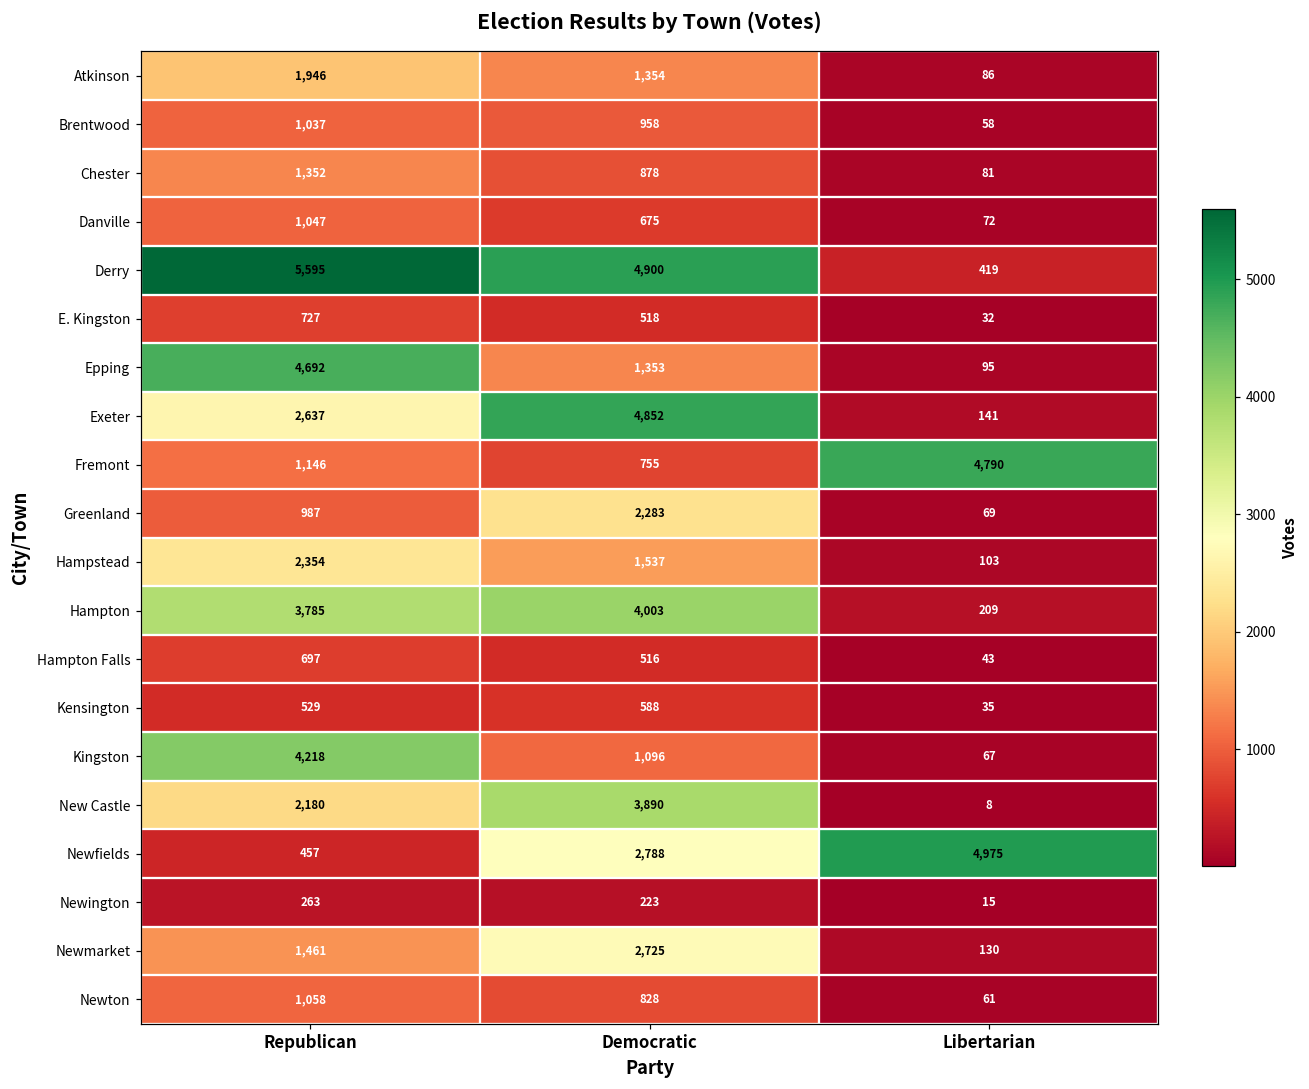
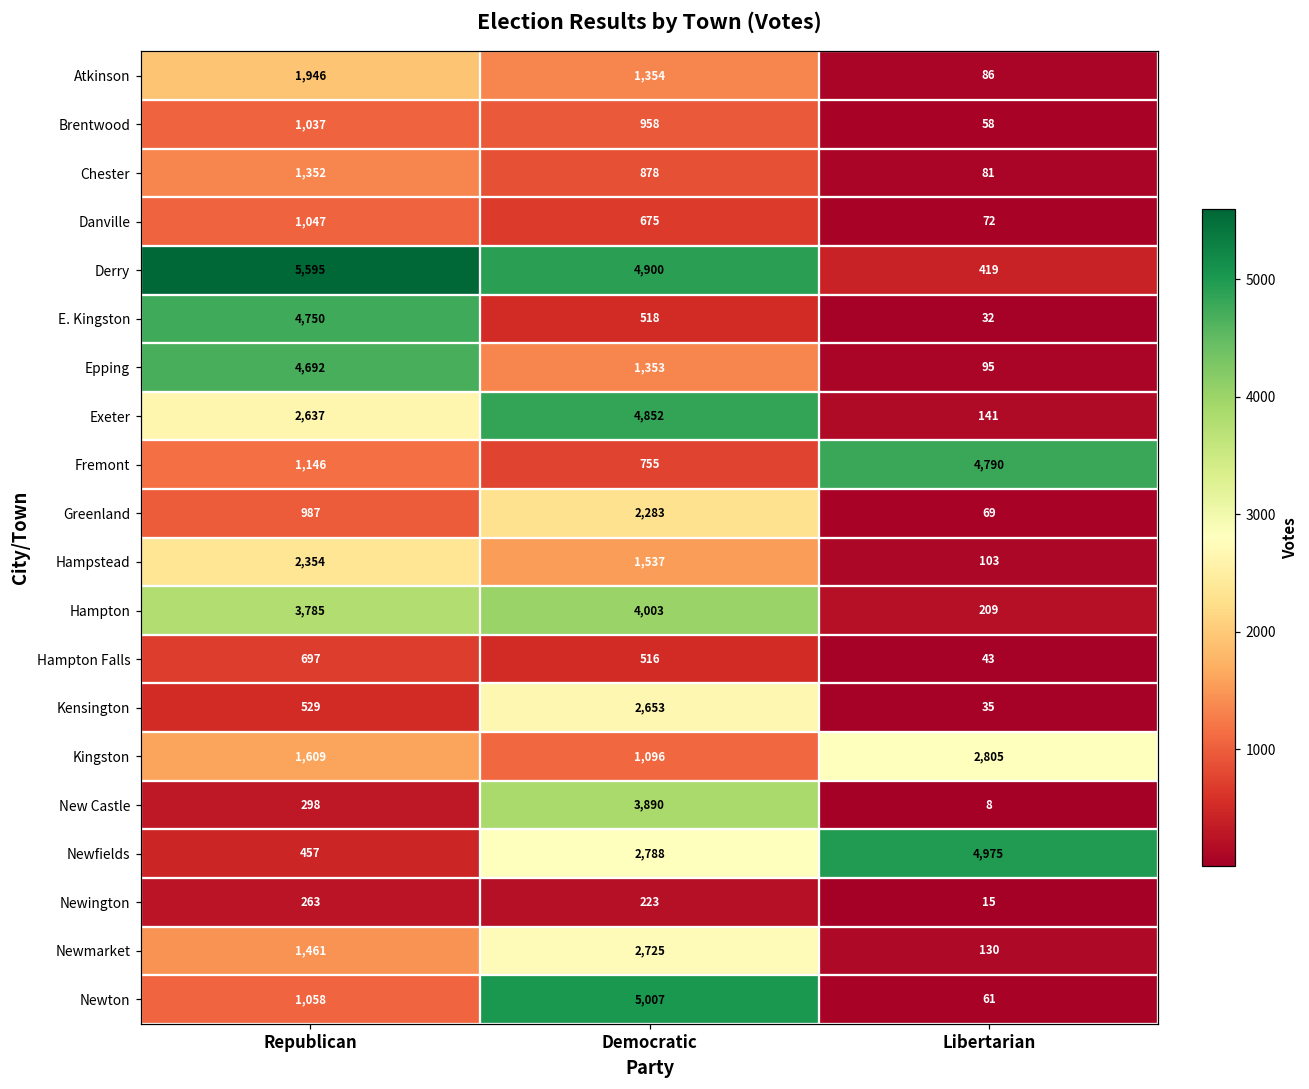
E. Kingston, Republican: 727 -> 4,750
Kensington, Democratic: 588 -> 2,653
Kingston, Republican: 4,218 -> 1,609
Kingston, Libertarian: 67 -> 2,805
New Castle, Republican: 2,180 -> 298
Newton, Democratic: 828 -> 5,007
